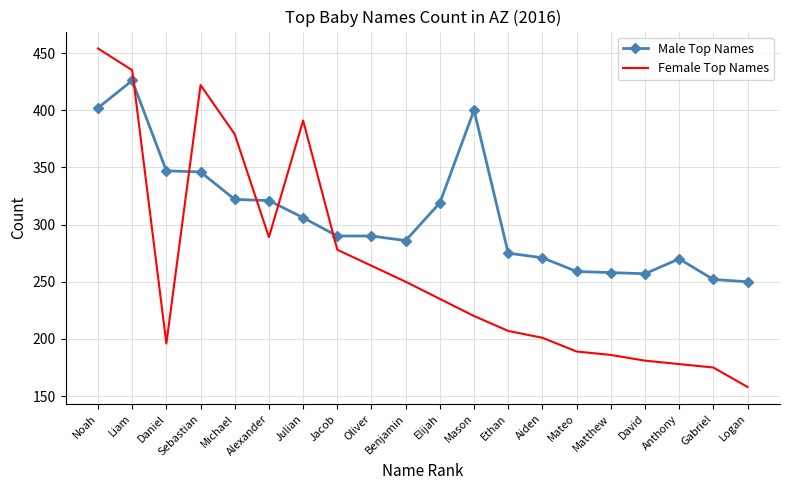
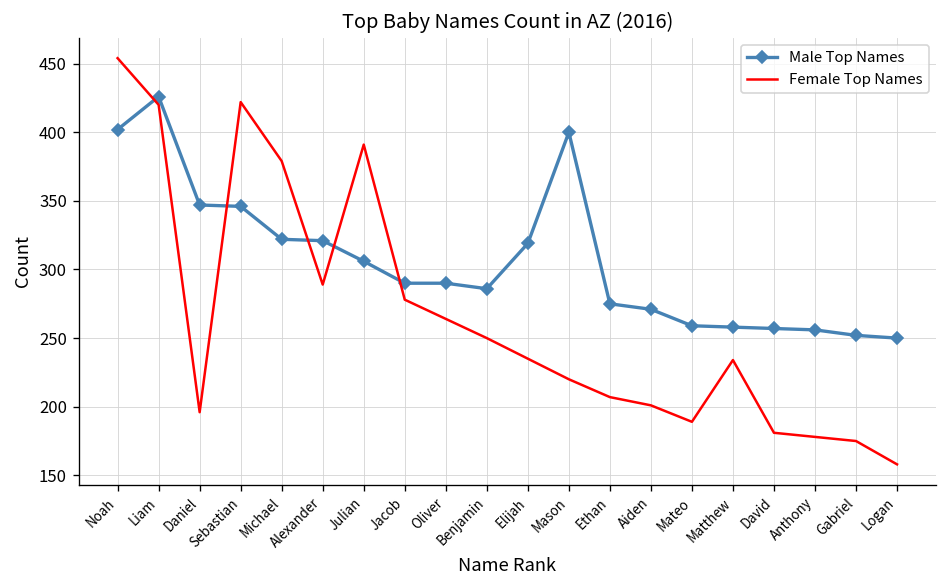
Female Top Names, Liam: 435 -> 420
Female Top Names, Matthew: 186 -> 234
Male Top Names, Anthony: 270 -> 256
